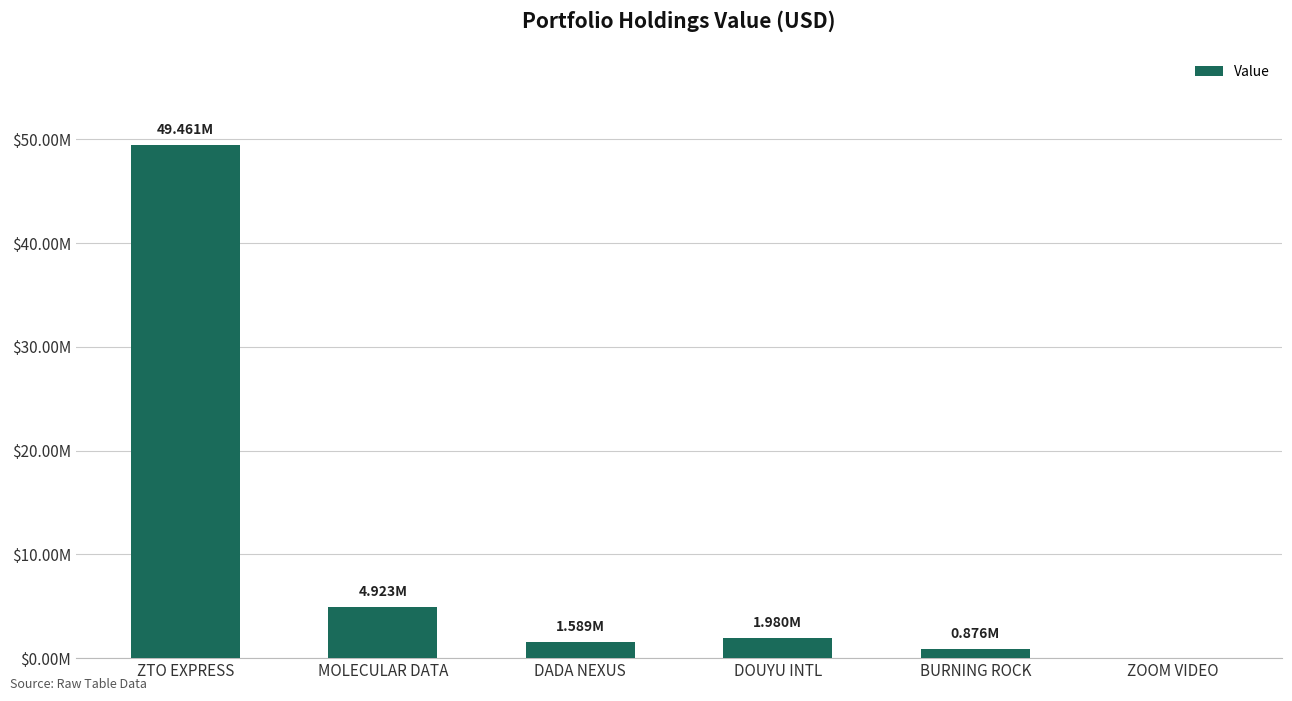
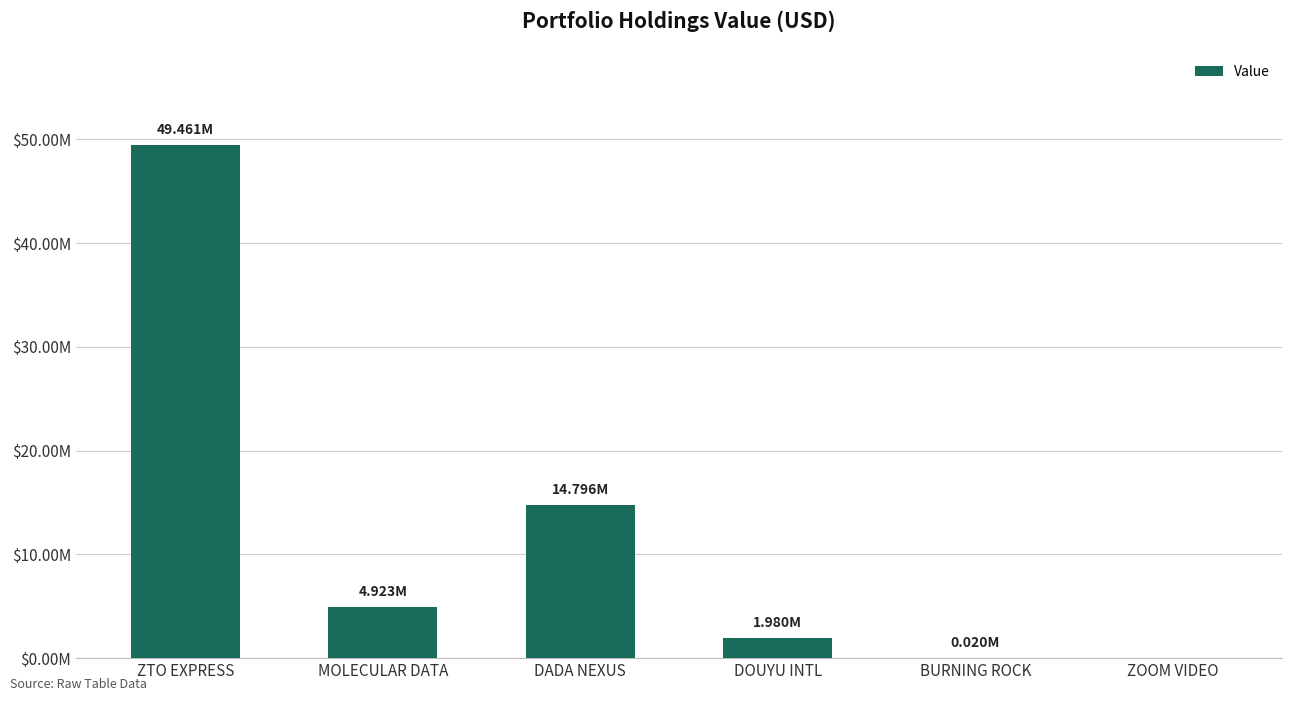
DADA NEXUS: 1.589M -> 14.796M
BURNING ROCK: 0.876M -> 0.020M
